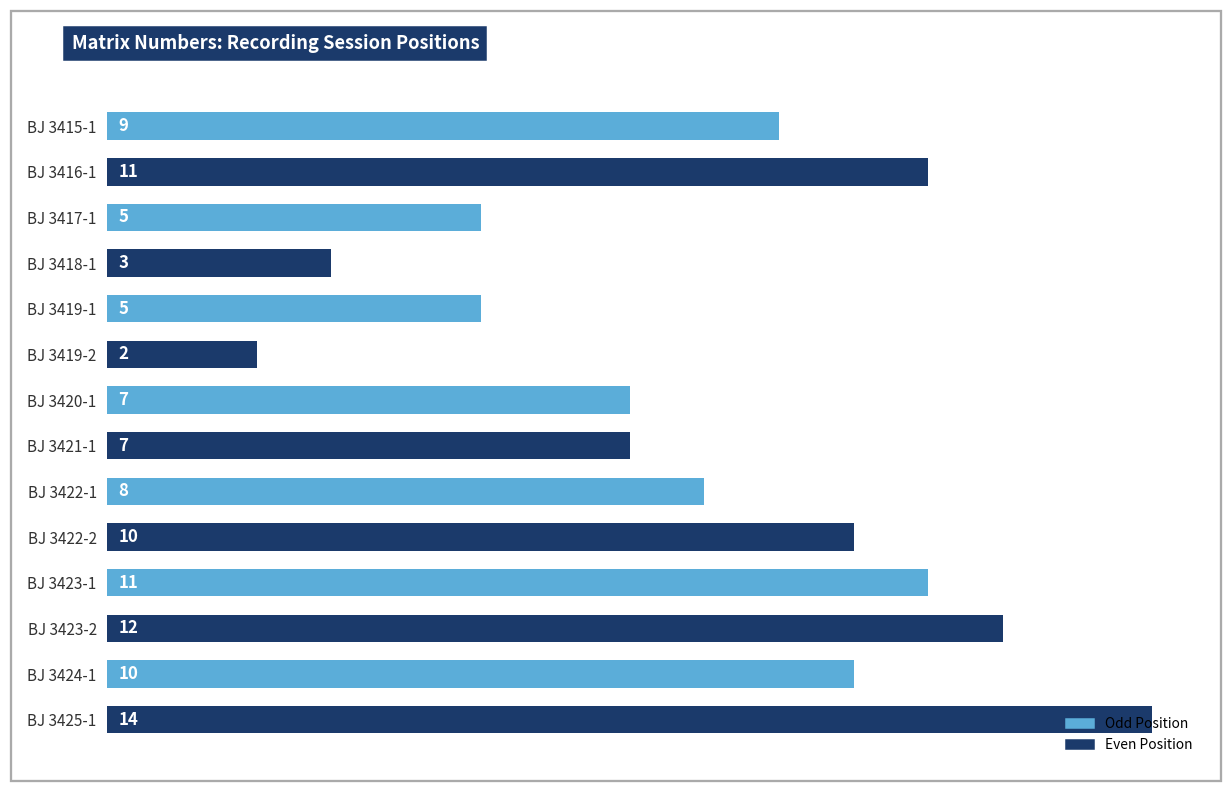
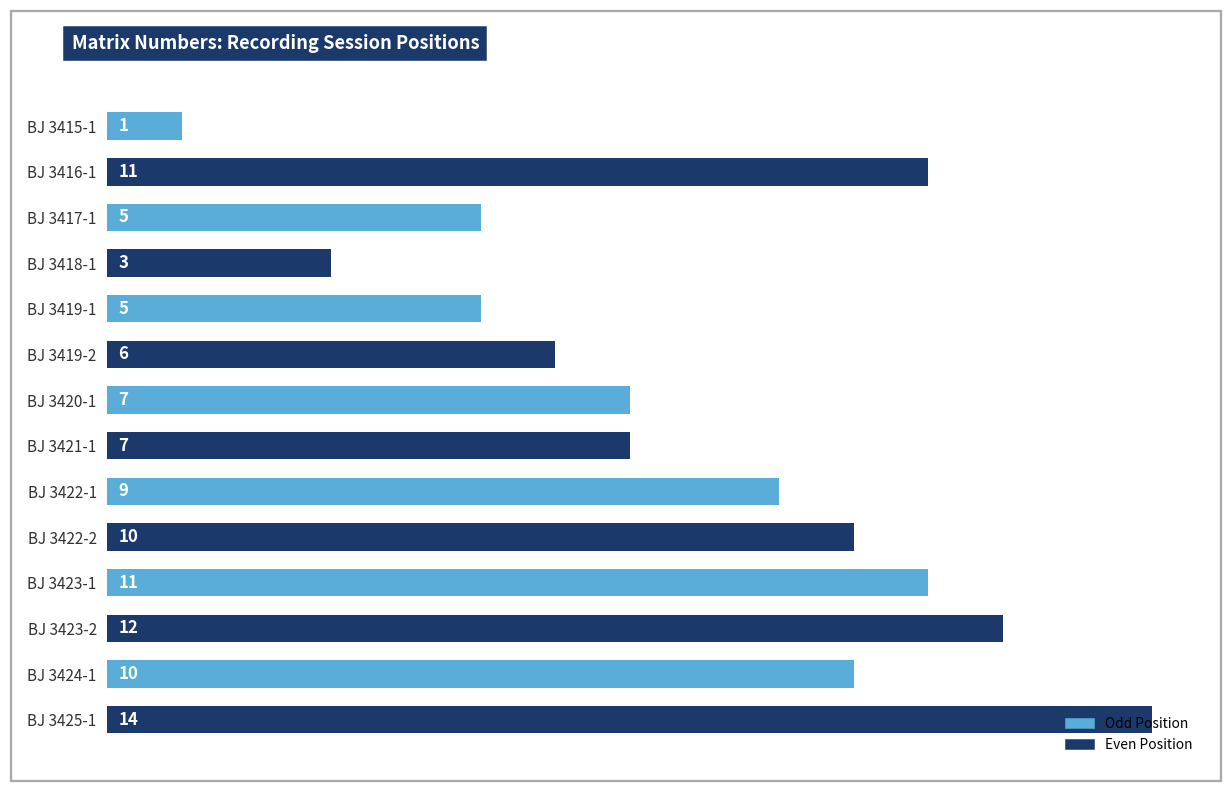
BJ 3415-1: 9 -> 1
BJ 3419-2: 2 -> 6
BJ 3422-1: 8 -> 9
